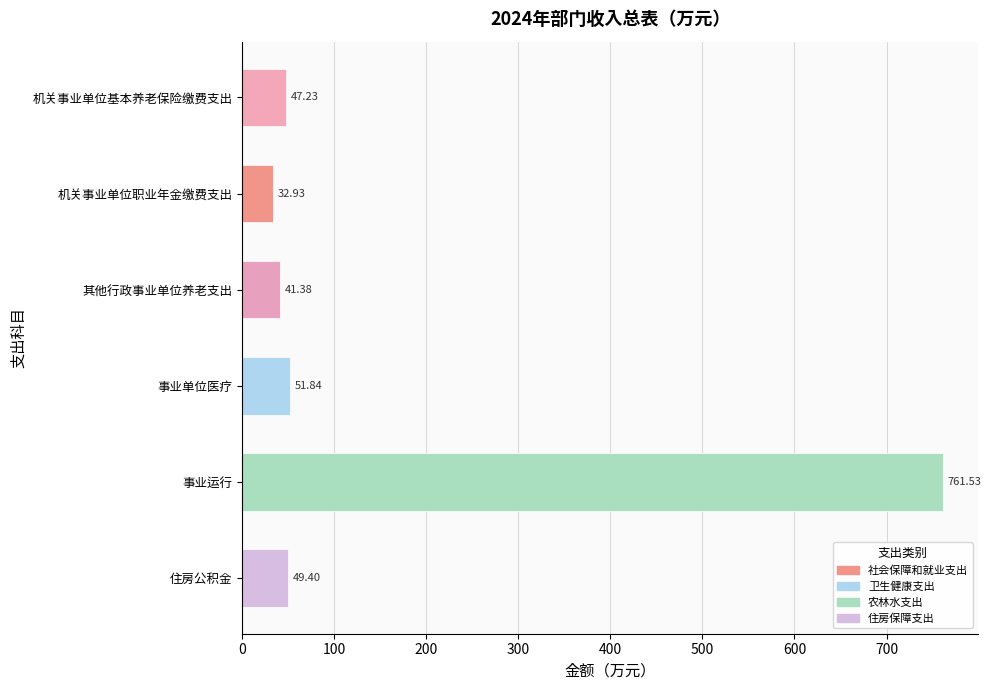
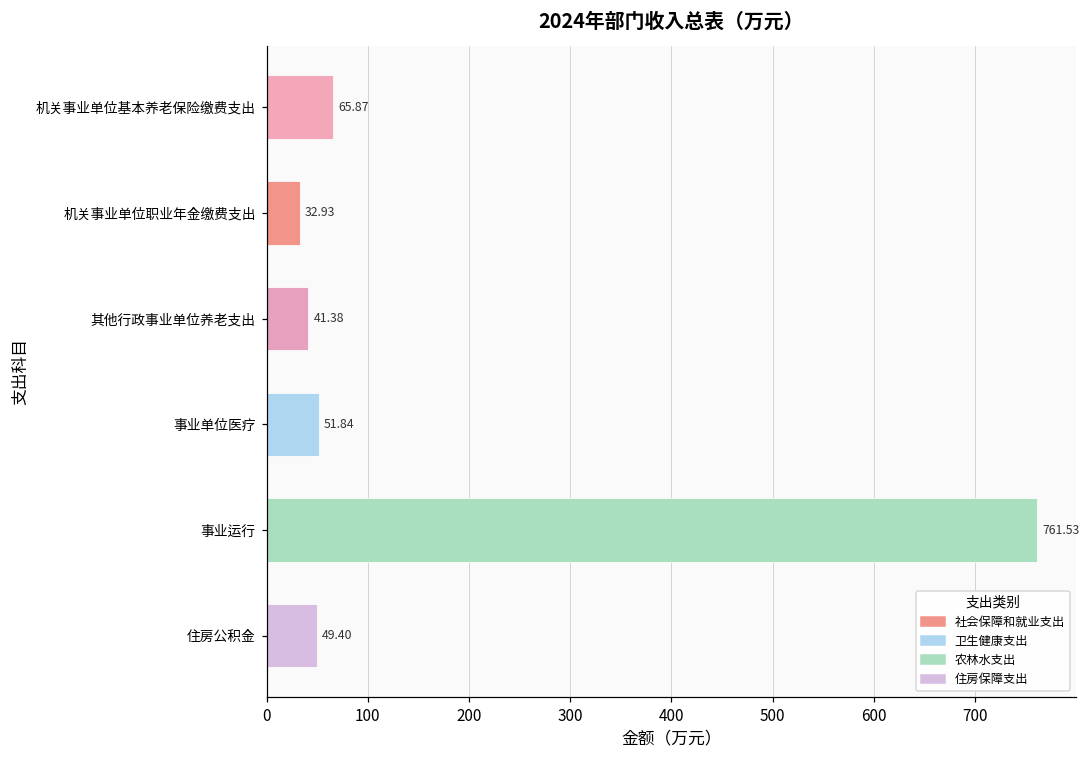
机关事业单位基本养老保险缴费支出: 47.23 -> 65.87
